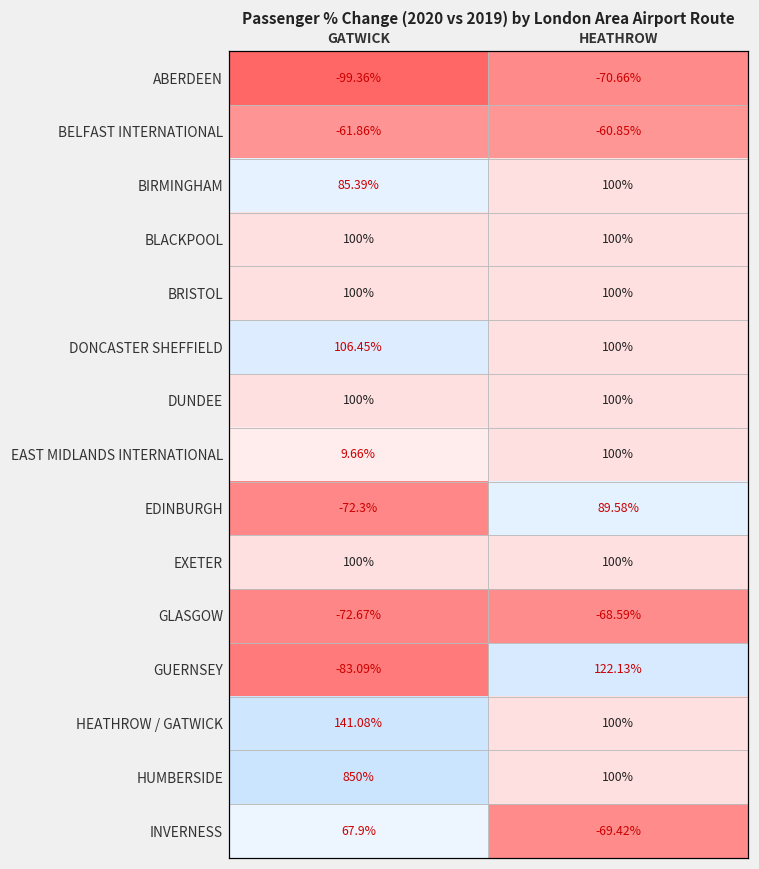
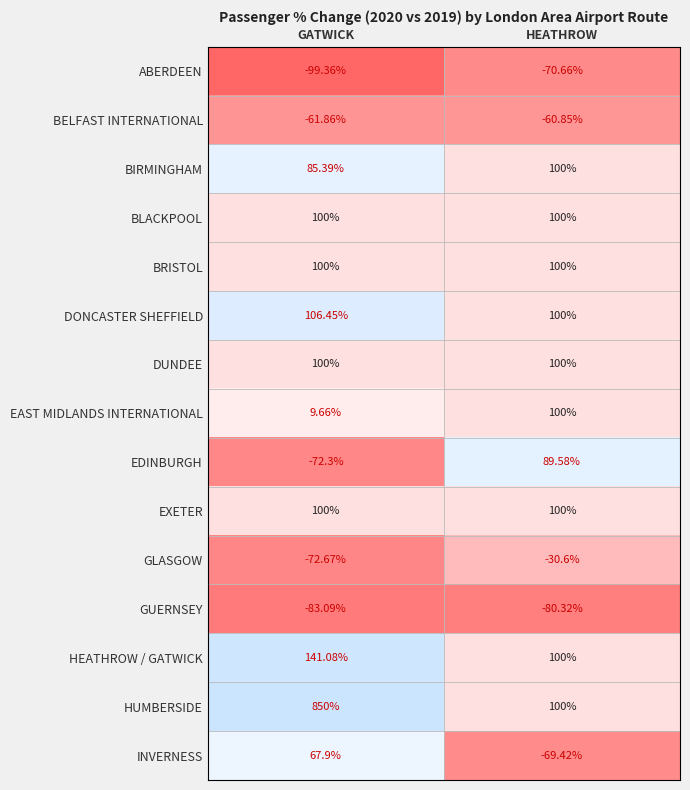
GLASGOW, HEATHROW: -68.59% -> -30.6%
GUERNSEY, HEATHROW: 122.13% -> -80.32%
